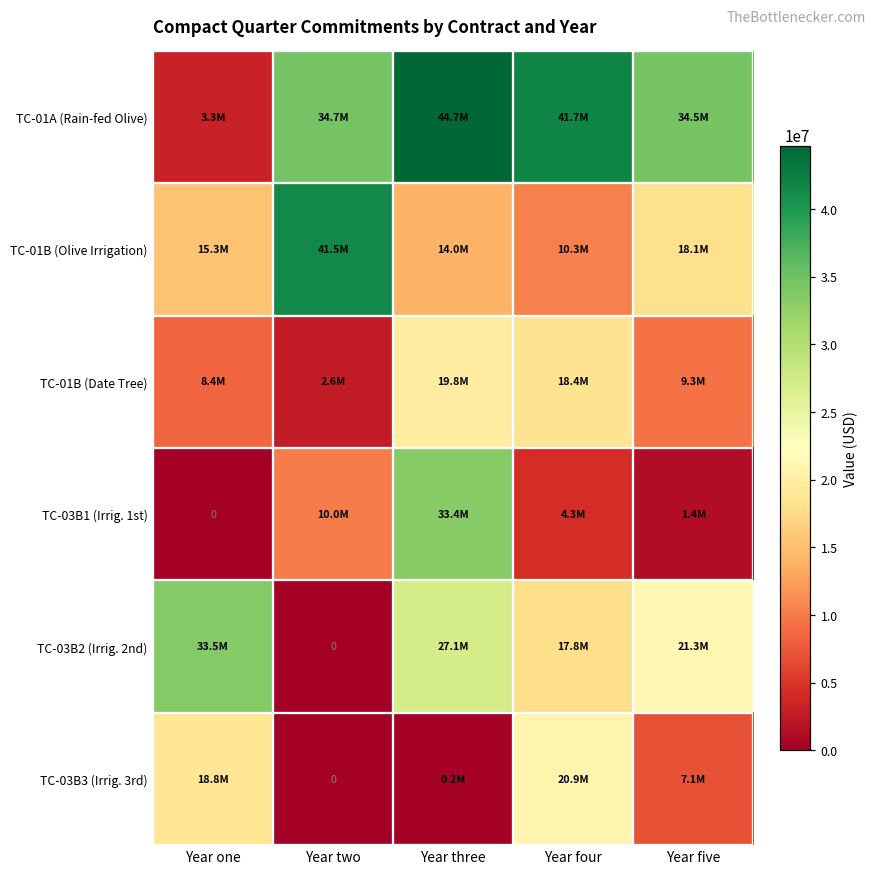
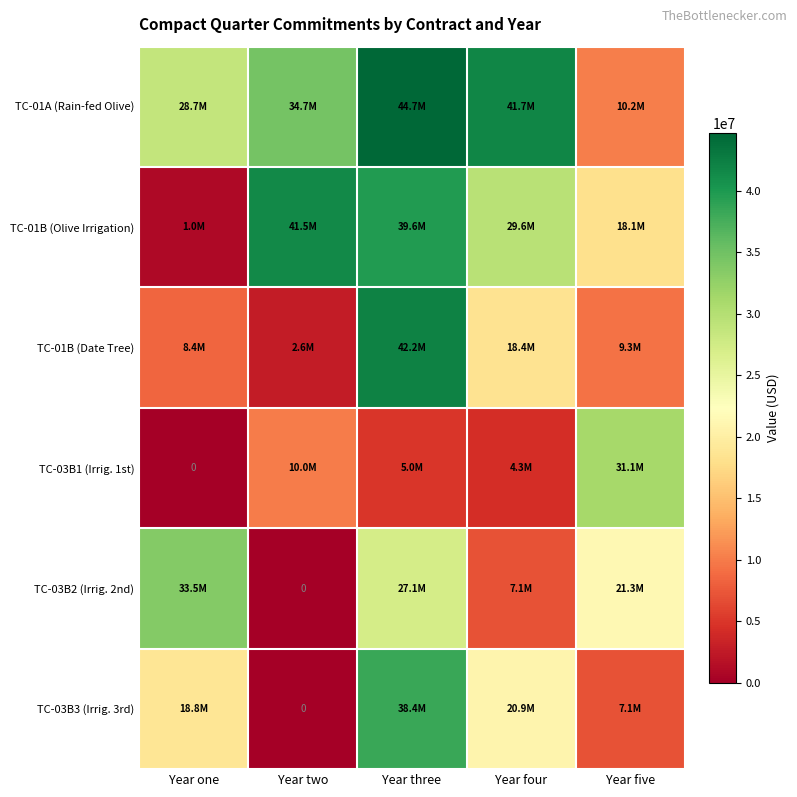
TC-01A (Rain-fed Olive), Year one: 3.3M -> 28.7M
TC-01A (Rain-fed Olive), Year five: 34.5M -> 10.2M
TC-01B (Olive Irrigation), Year one: 15.3M -> 1.0M
TC-01B (Olive Irrigation), Year three: 14.0M -> 39.6M
TC-01B (Olive Irrigation), Year four: 10.3M -> 29.6M
TC-01B (Date Tree), Year three: 19.8M -> 42.2M
TC-03B1 (Irrig. 1st), Year three: 33.4M -> 5.0M
TC-03B1 (Irrig. 1st), Year five: 1.4M -> 31.1M
TC-03B2 (Irrig. 2nd), Year four: 17.8M -> 7.1M
TC-03B3 (Irrig. 3rd), Year three: 0.2M -> 38.4M
